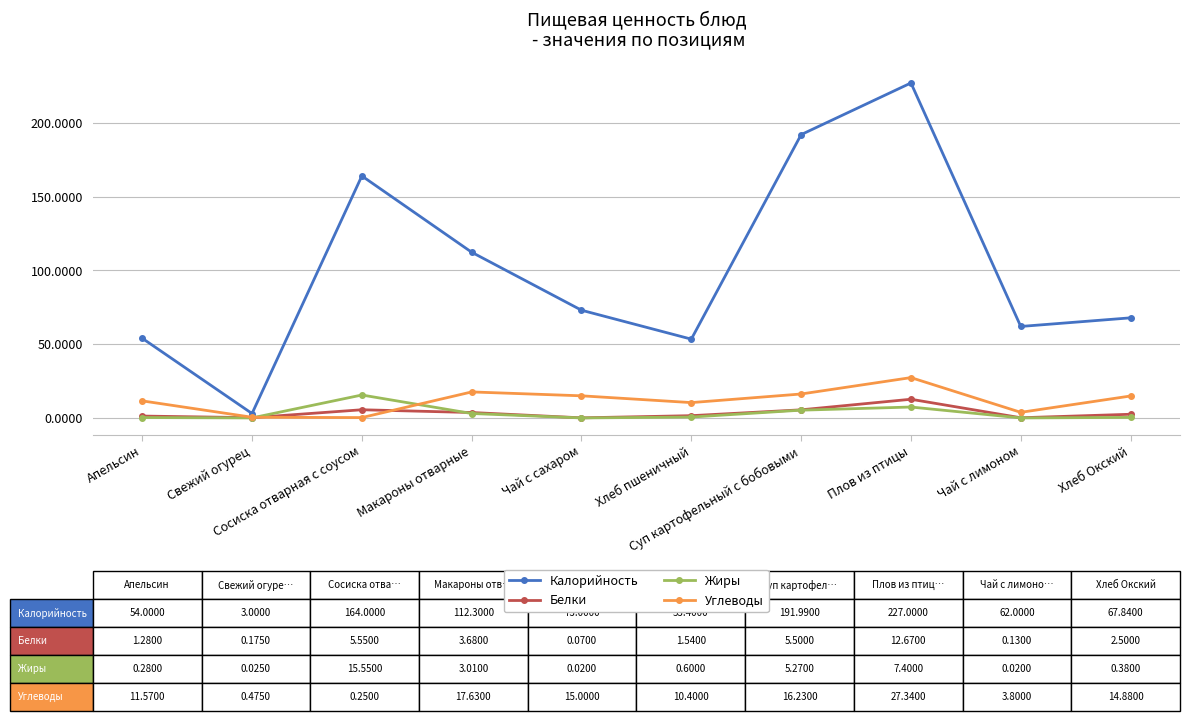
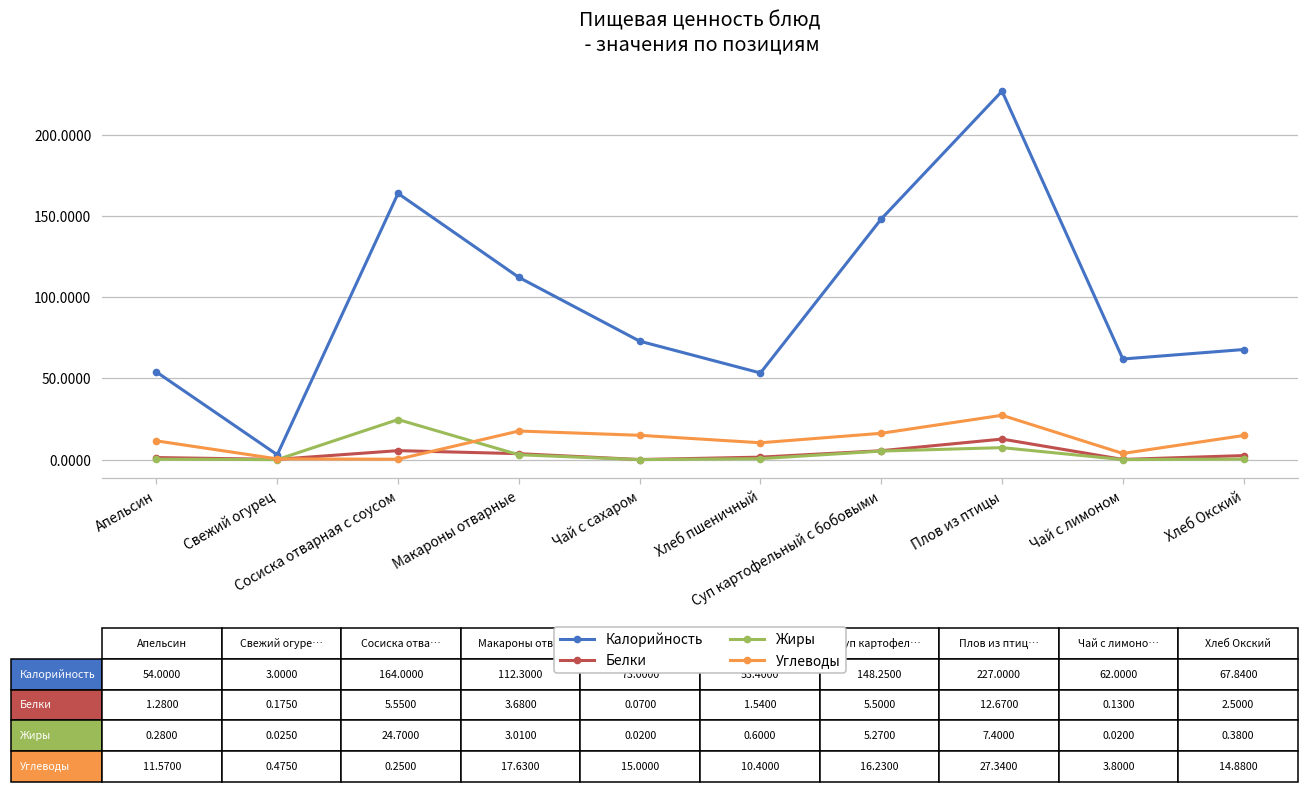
Жиры, Сосиска отварная с соусом: 15.5500 -> 24.7000
Калорийность, Суп картофельный с бобовыми: 191.9900 -> 148.2500
